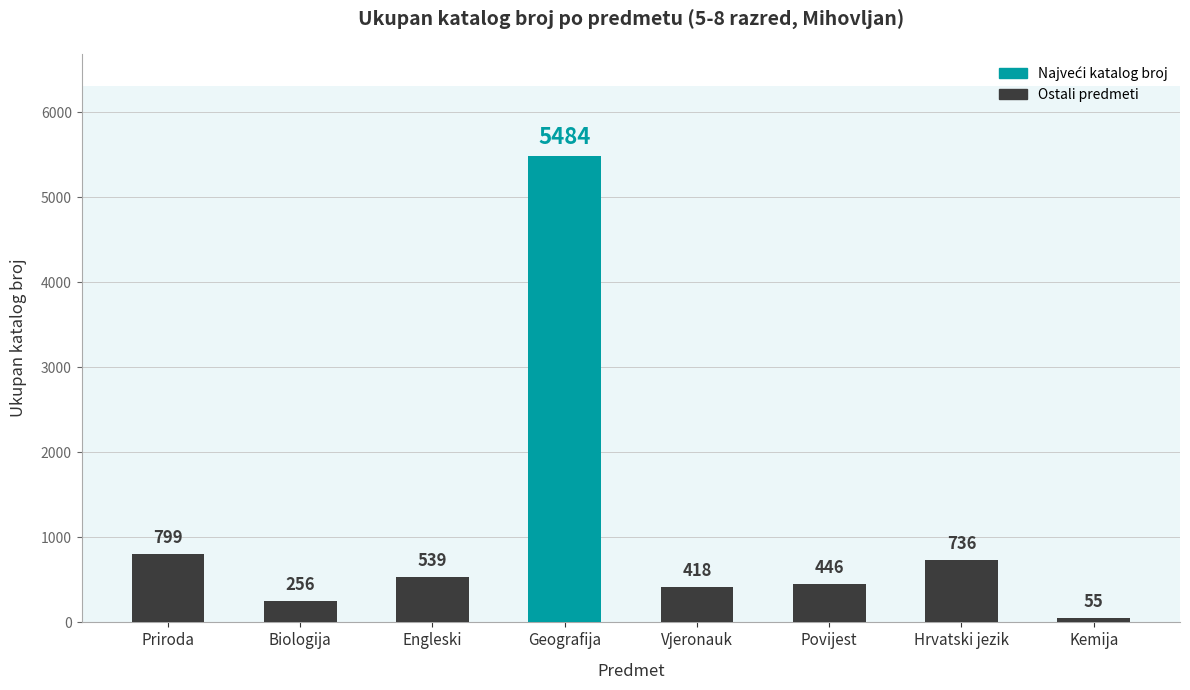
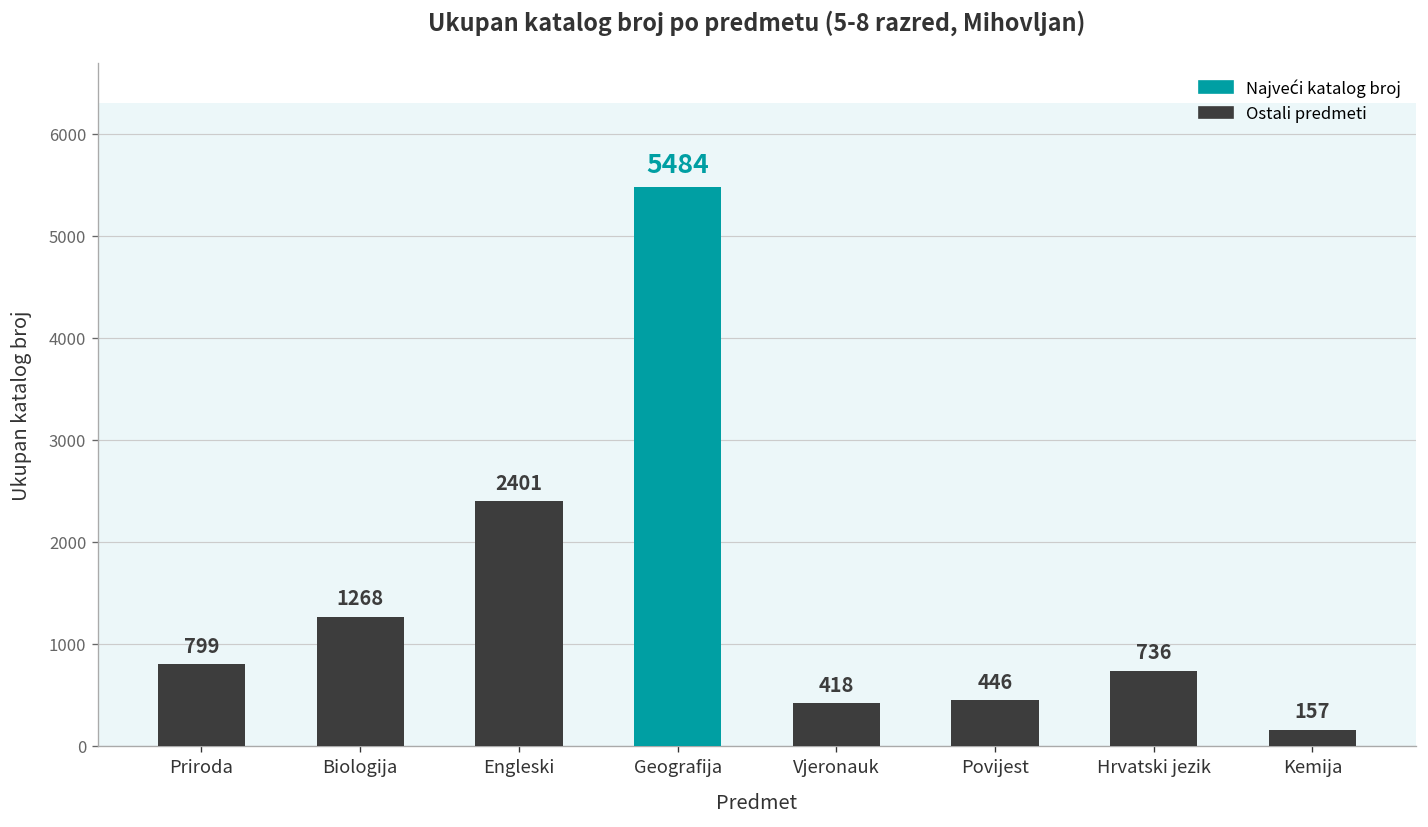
Biologija: 256 -> 1268
Engleski: 539 -> 2401
Kemija: 55 -> 157
